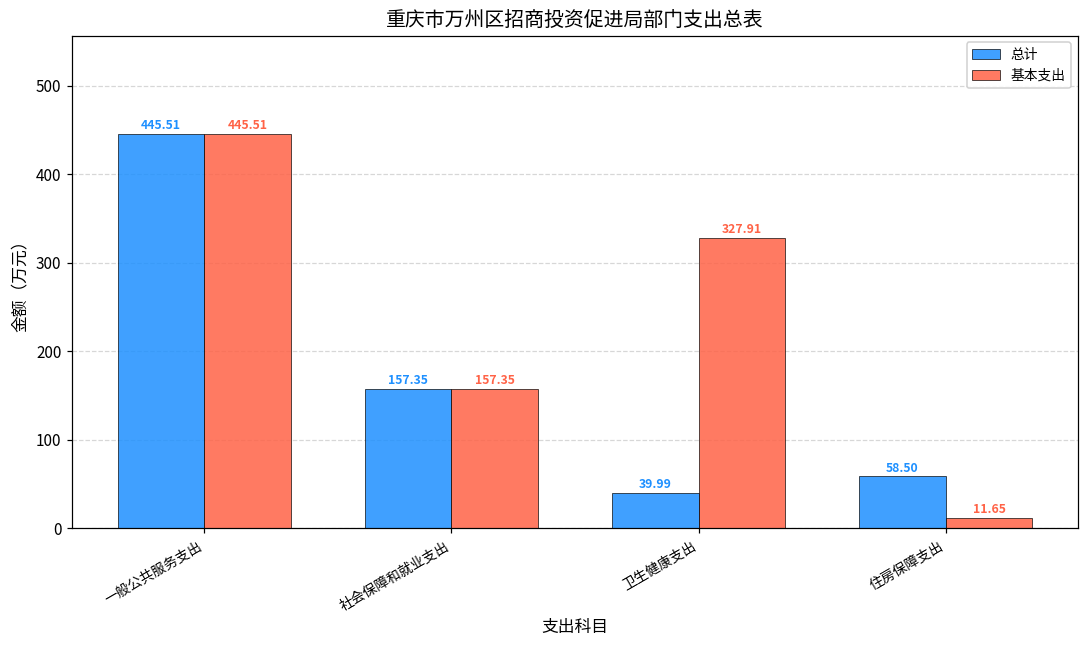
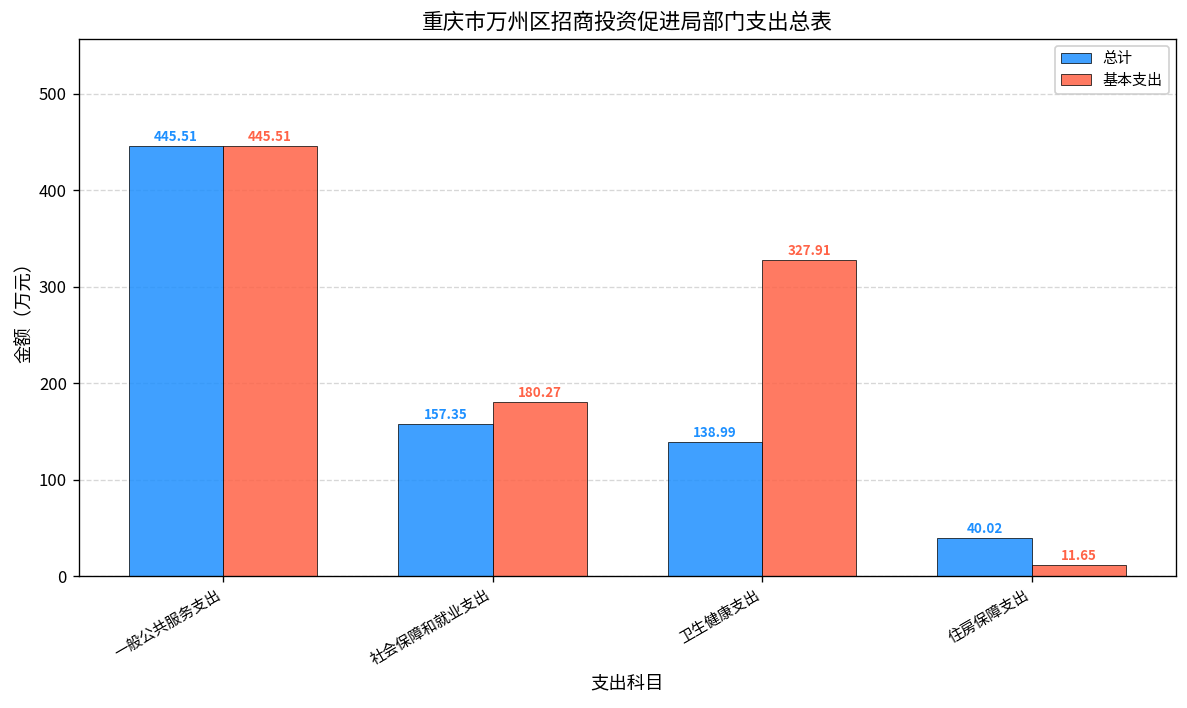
基本支出, 社会保障和就业支出: 157.35 -> 180.27
总计, 卫生健康支出: 39.99 -> 138.99
总计, 住房保障支出: 58.50 -> 40.02
